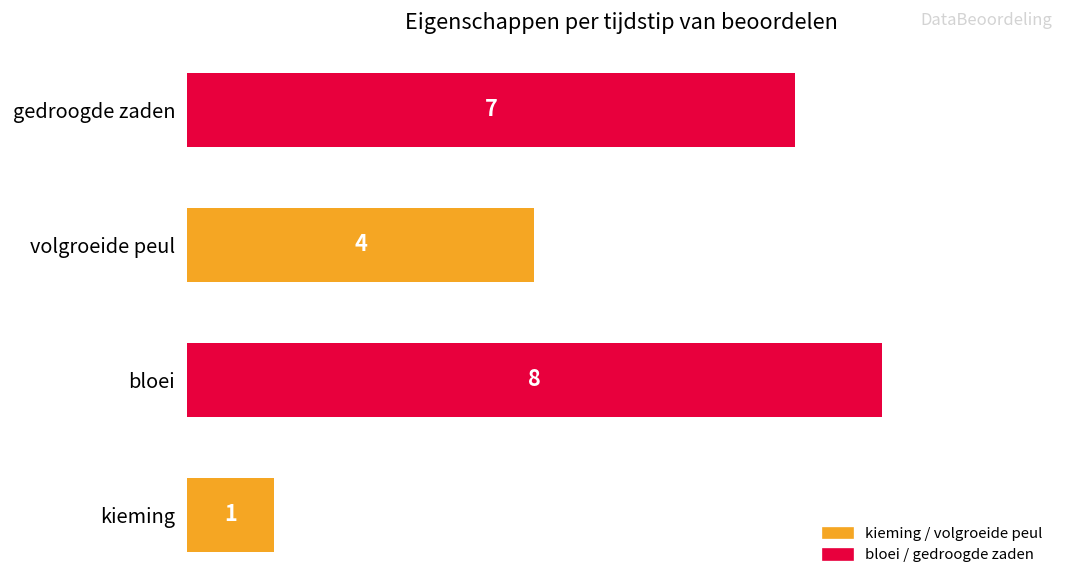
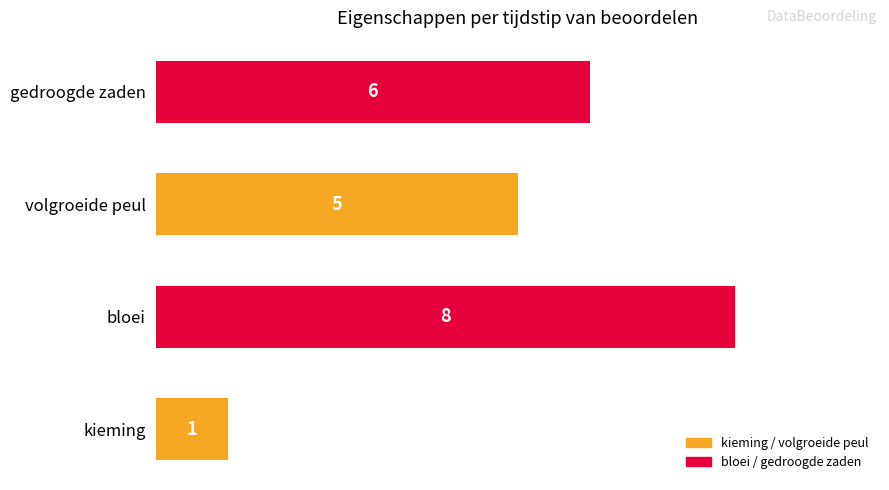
gedroogde zaden: 7 -> 6
volgroeide peul: 4 -> 5
